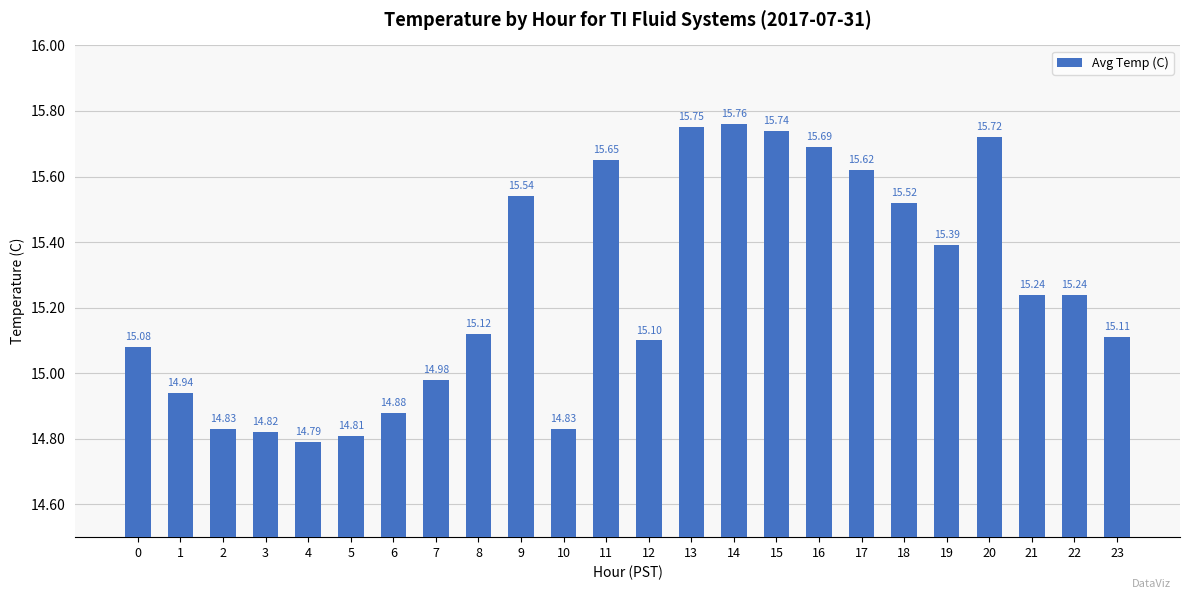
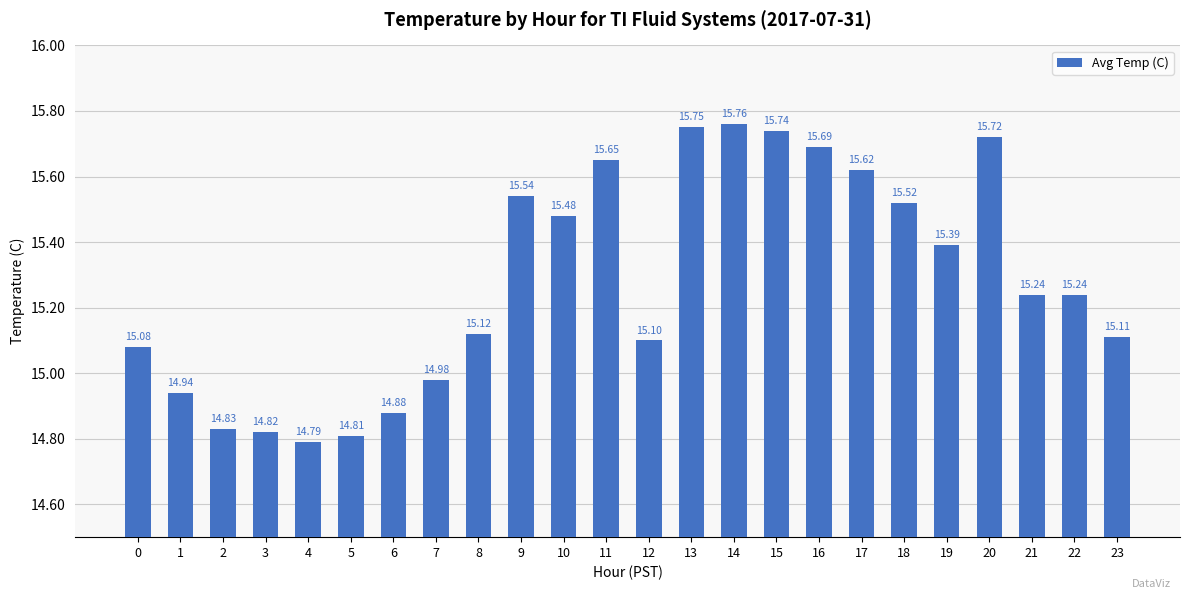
10: 14.83 -> 15.48
